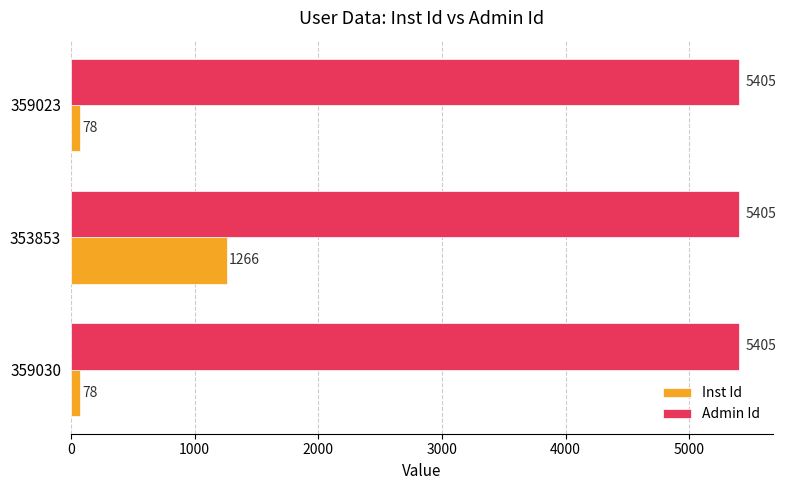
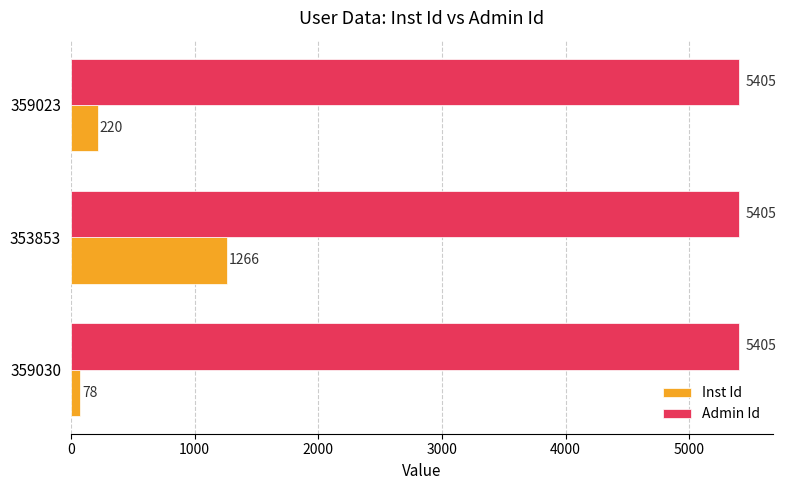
Inst Id, 359023: 78 -> 220
